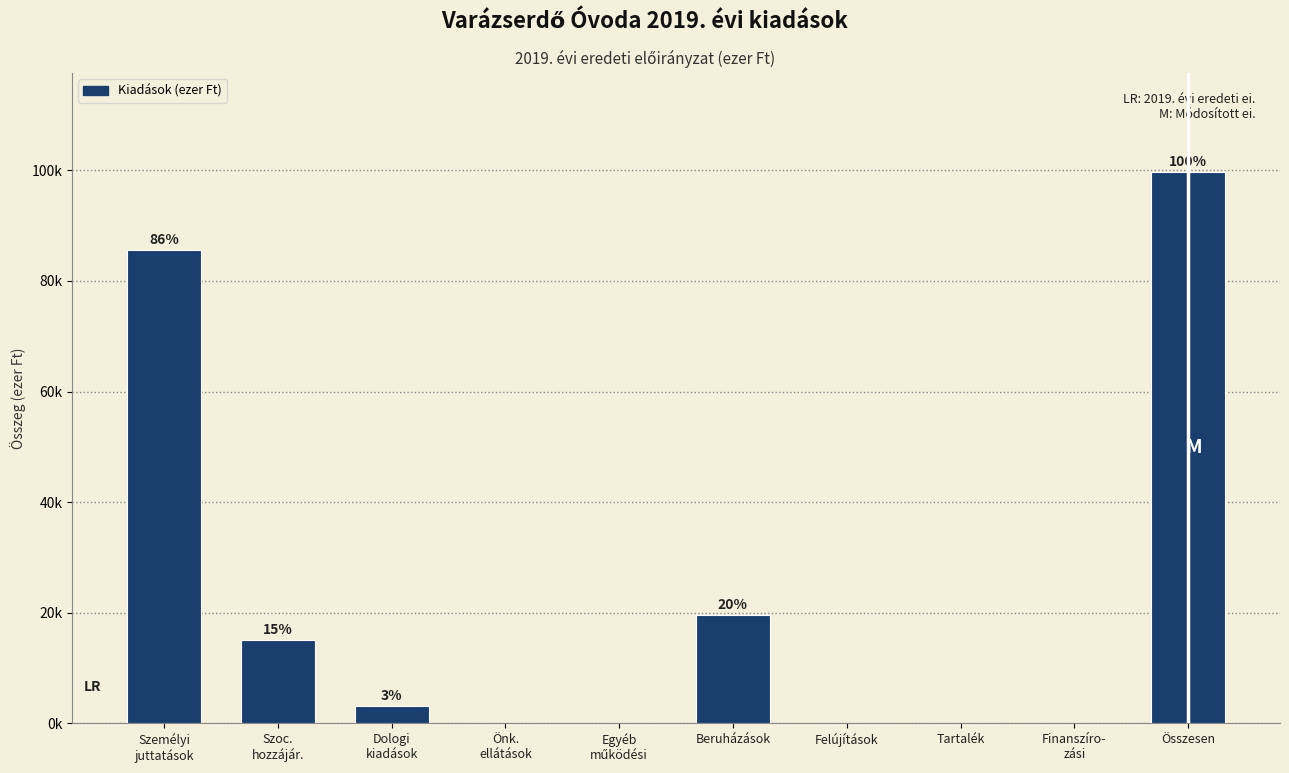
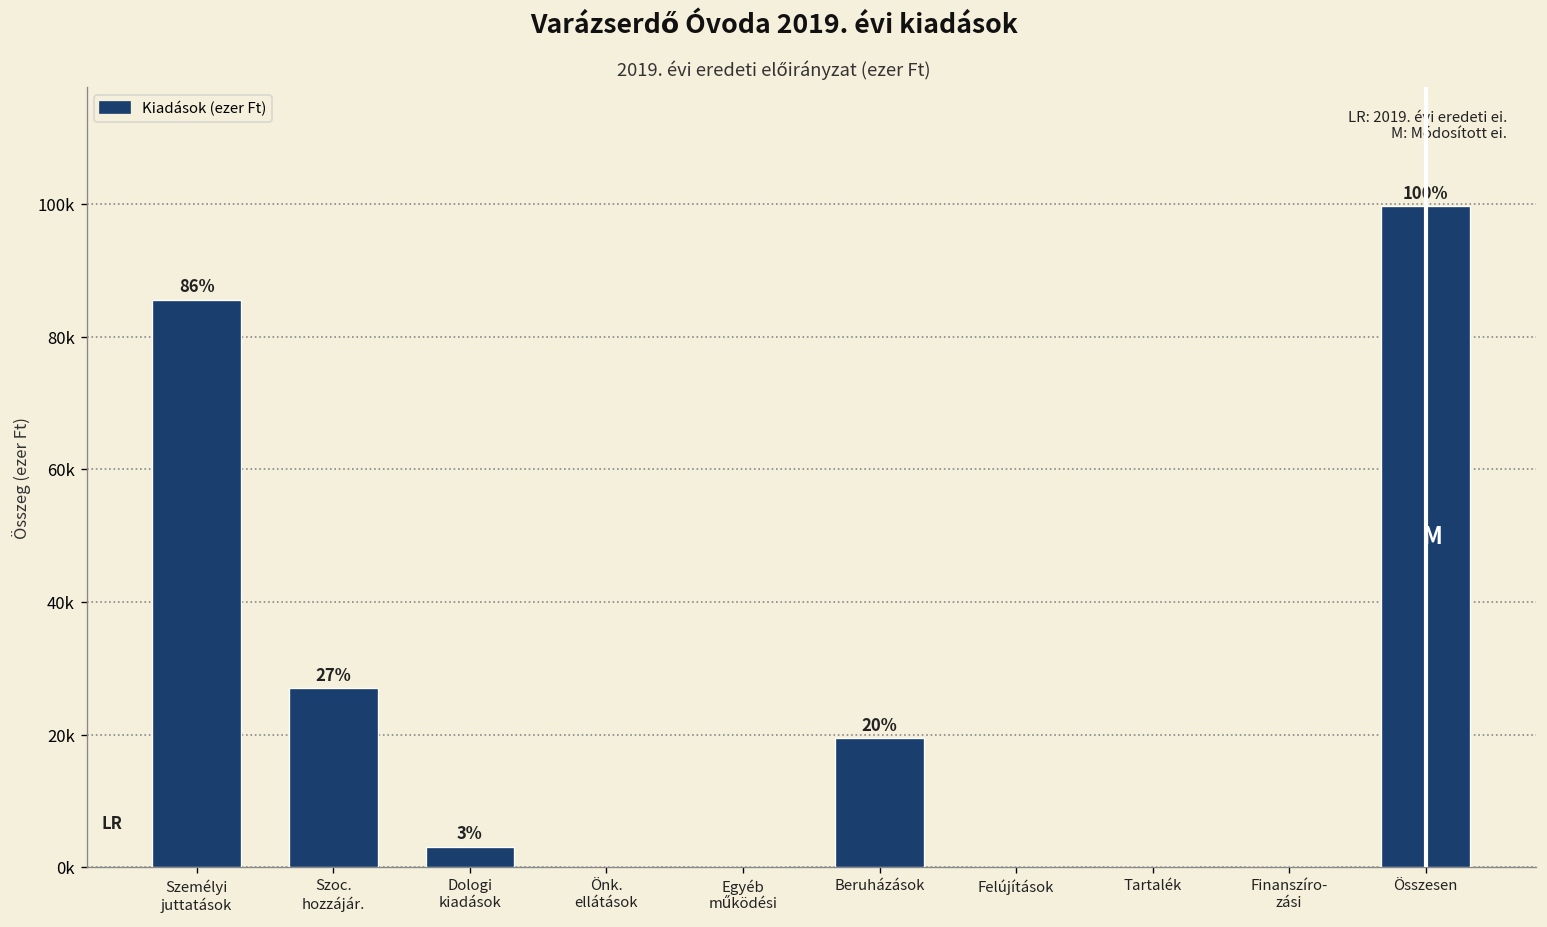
Szoc. hozzájár.: 15% -> 27%
